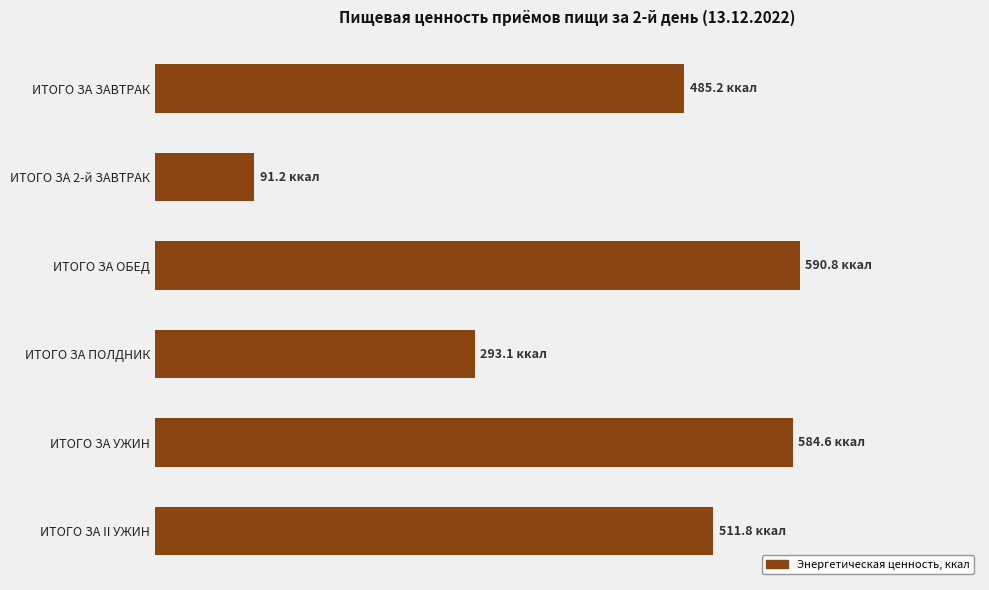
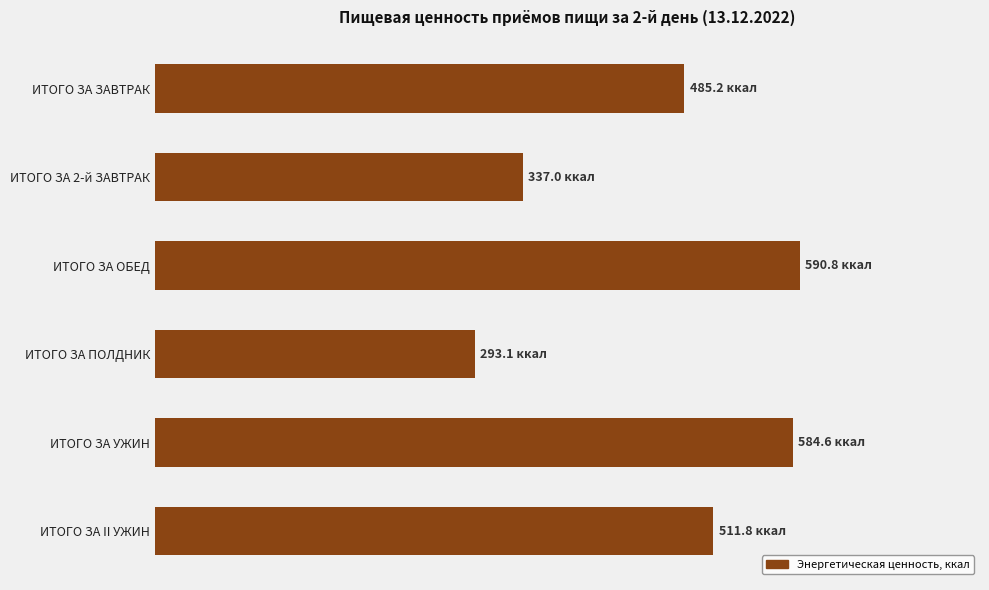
ИТОГО ЗА 2-й ЗАВТРАК: 91.2 -> 337.0
